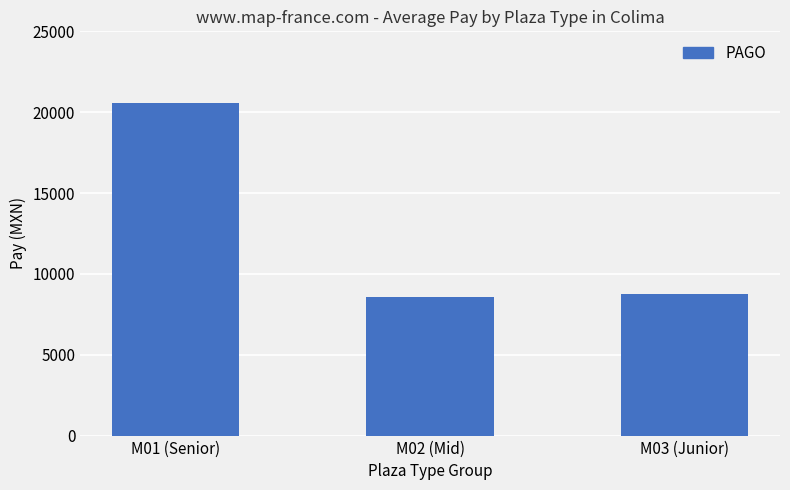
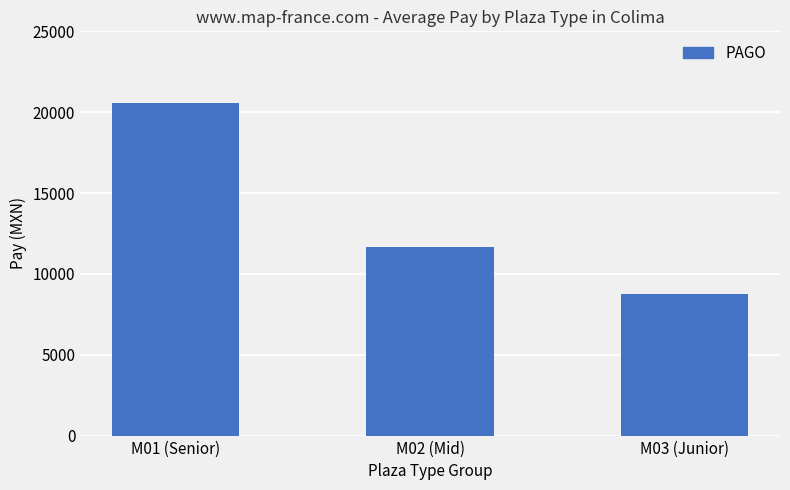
M02 (Mid): 8600 -> 11700
